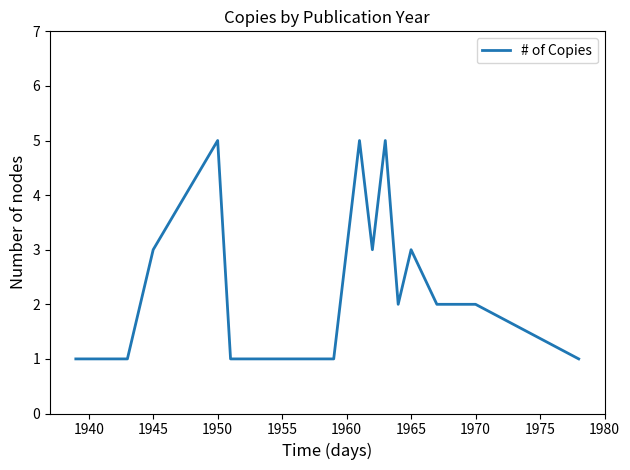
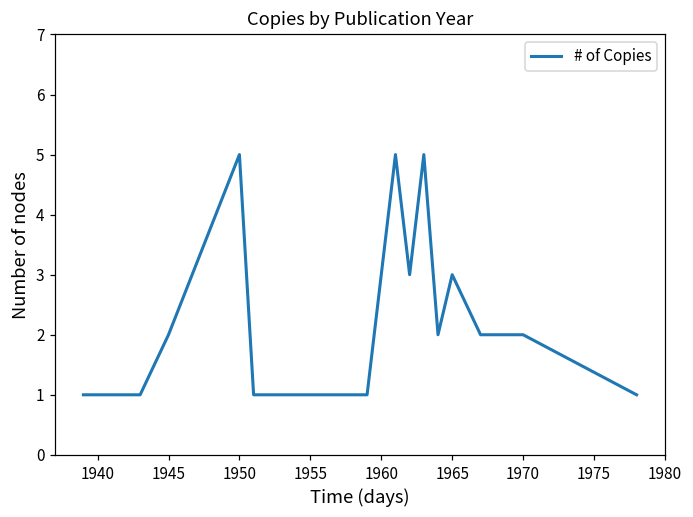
1945: 3 -> 2
